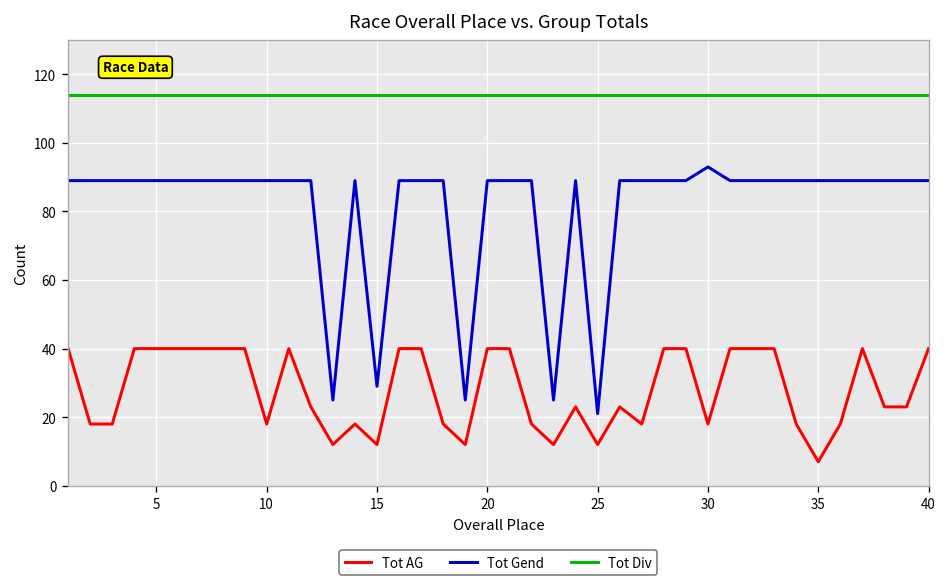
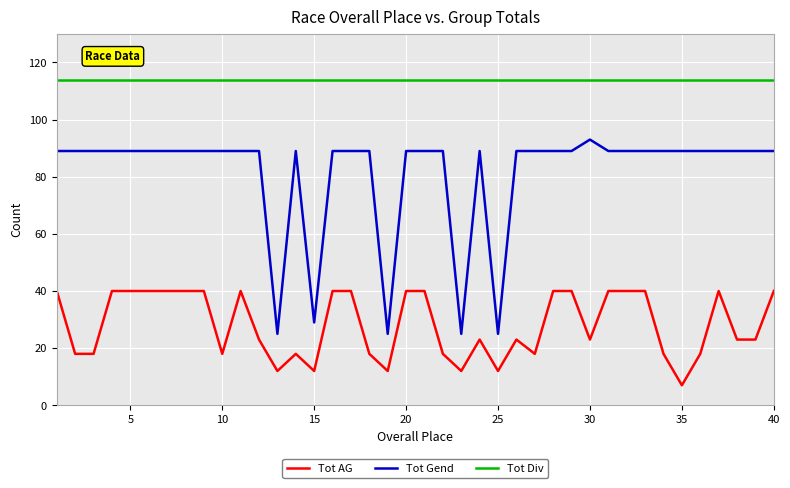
Tot Gend, 25: 21 -> 25
Tot AG, 30: 18 -> 23
